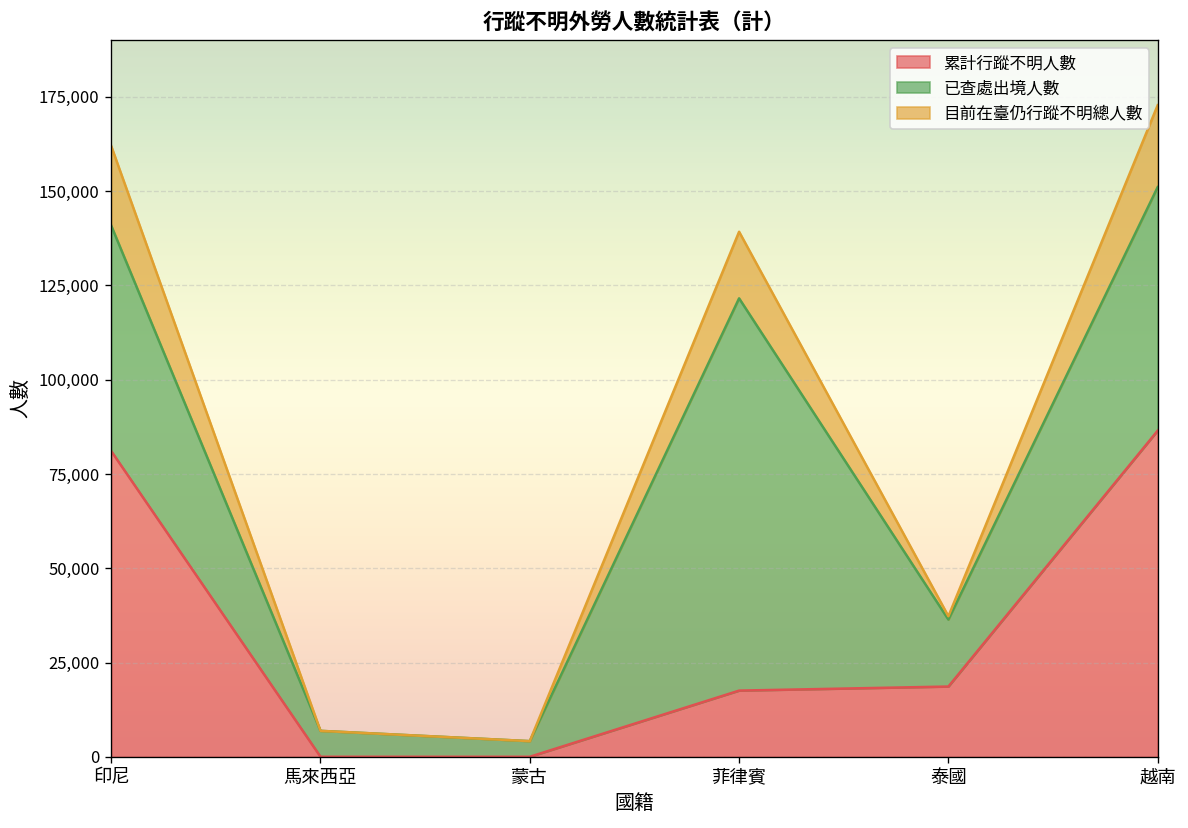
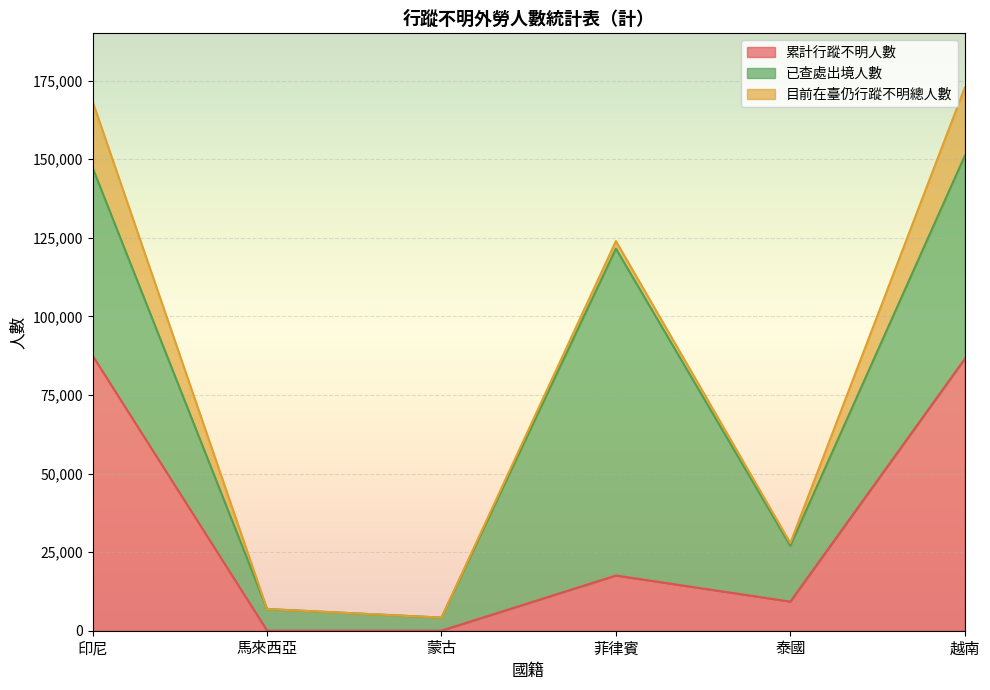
累計行蹤不明人數, 印尼: 81,000 -> 87,000
目前在臺仍行蹤不明總人數, 菲律賓: 18,000 -> 2,000
累計行蹤不明人數, 泰國: 19,000 -> 9,000
